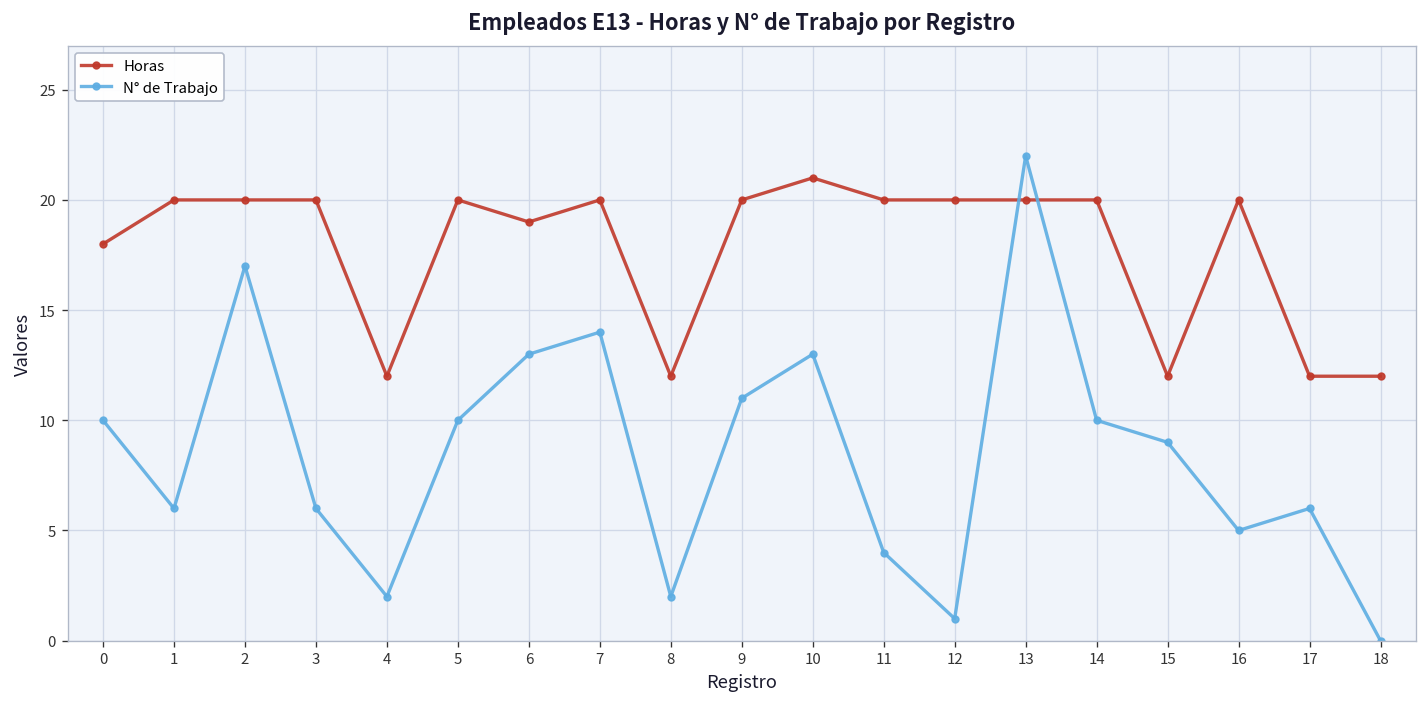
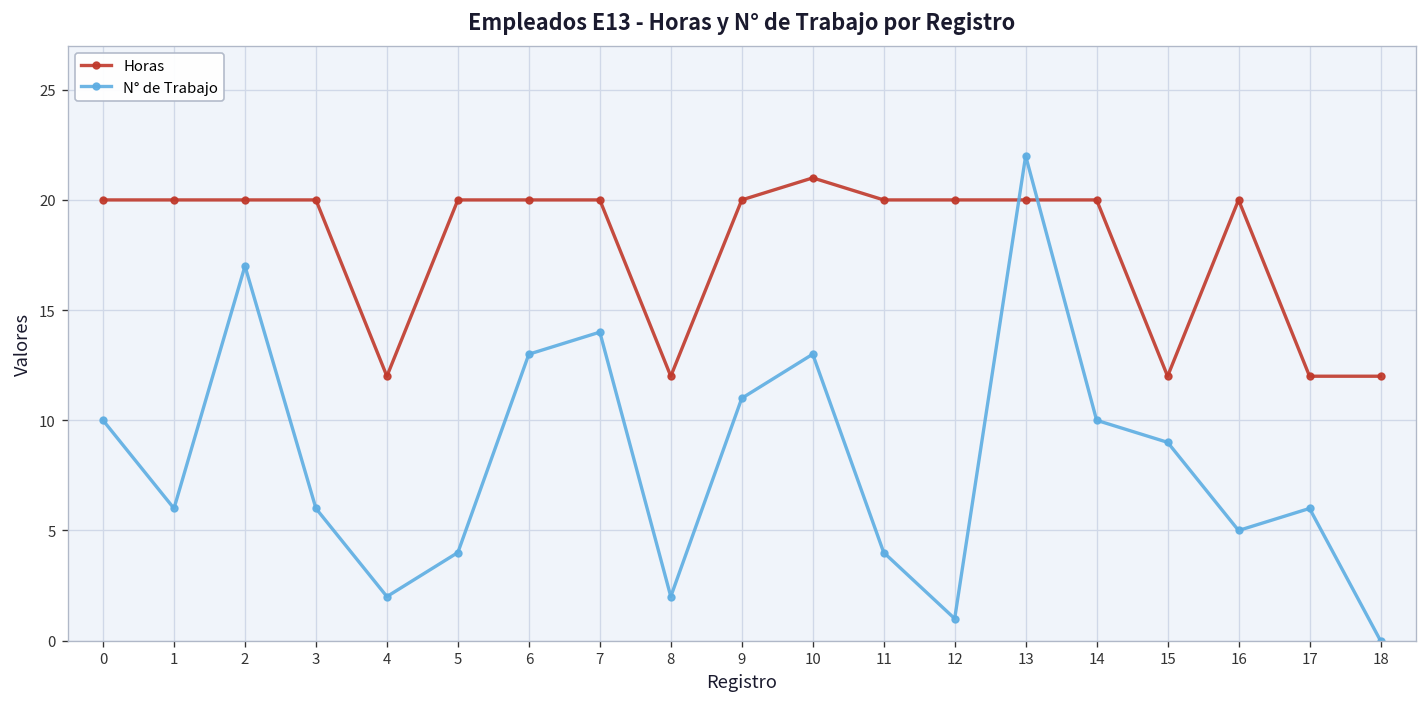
Horas, 0: 18 -> 20
N° de Trabajo, 5: 10 -> 4
Horas, 6: 19 -> 20
